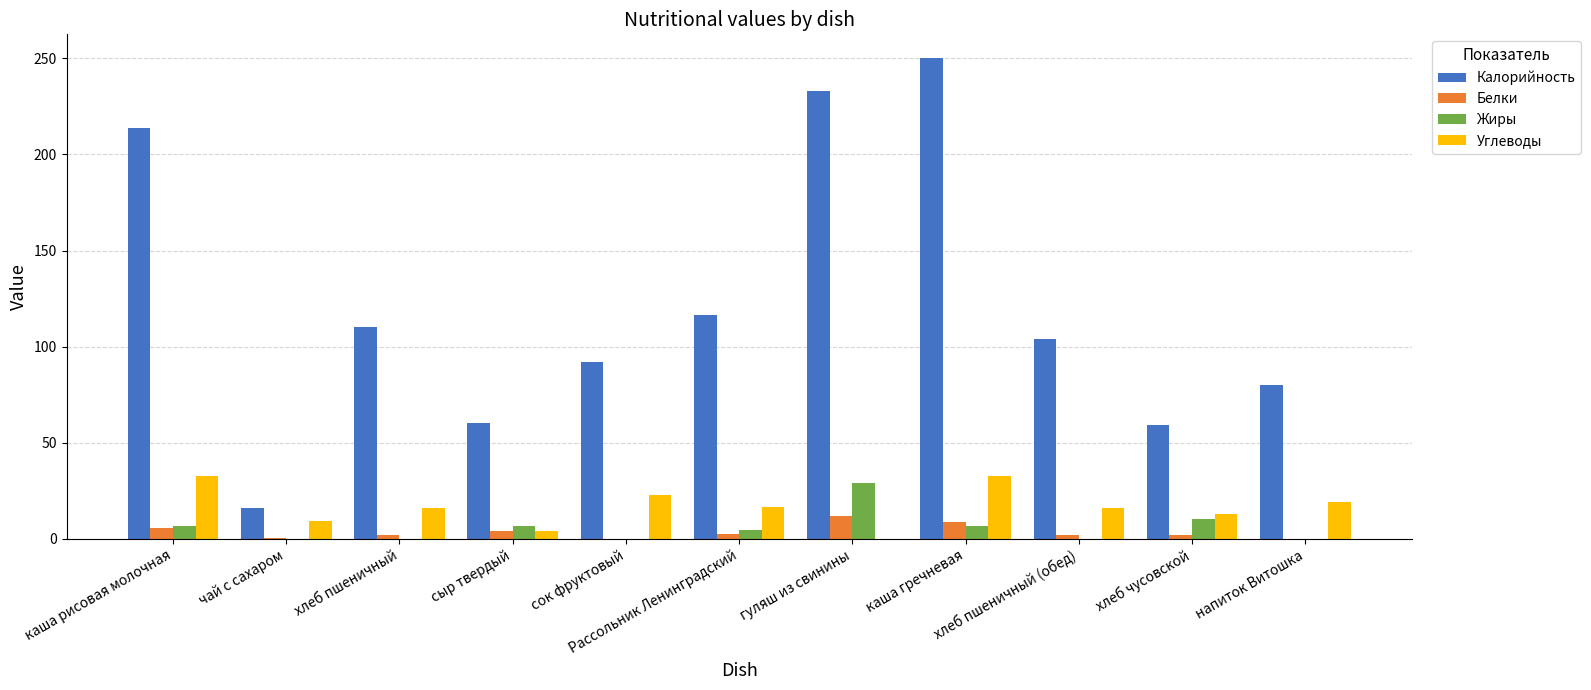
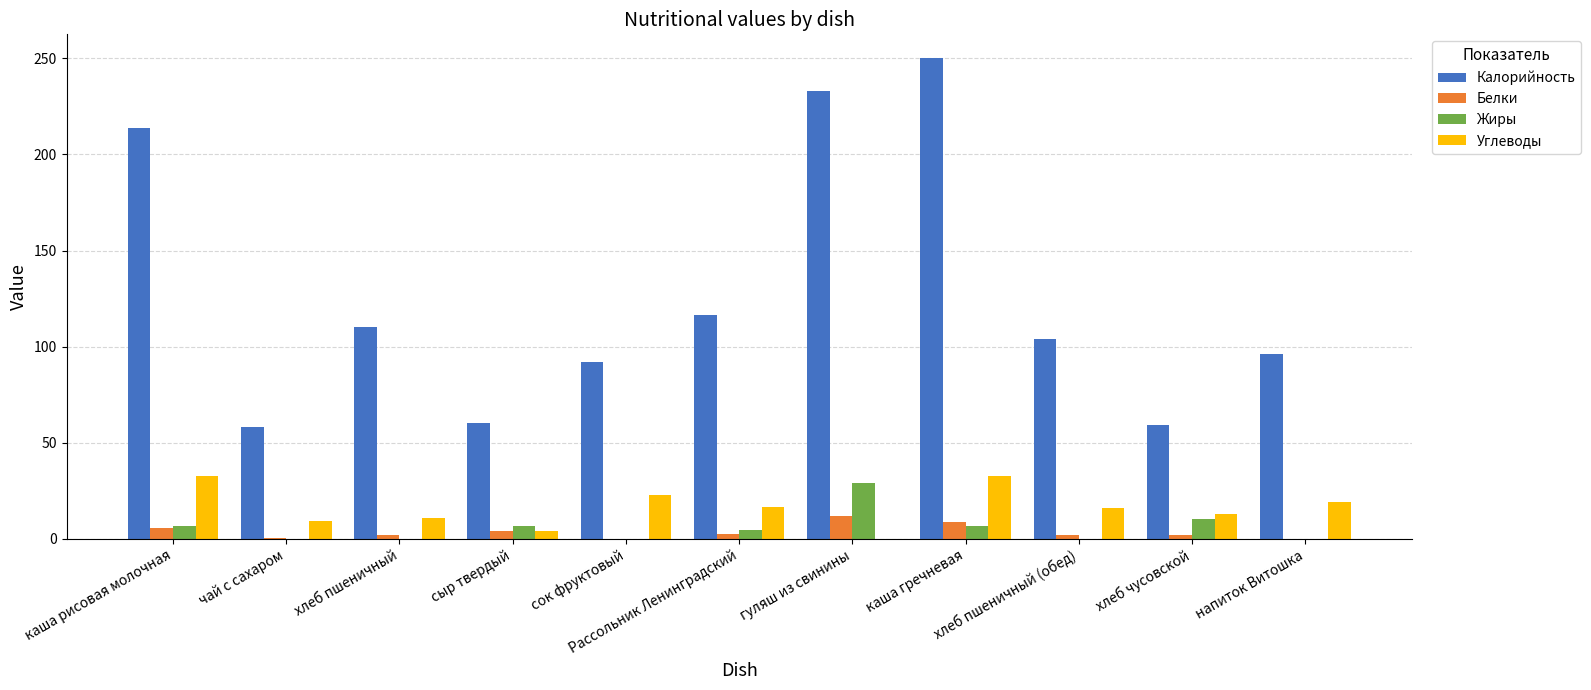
Калорийность, чай с сахаром: 16 -> 58
Углеводы, хлеб пшеничный: 16 -> 11
Калорийность, напиток Витошка: 80 -> 96
